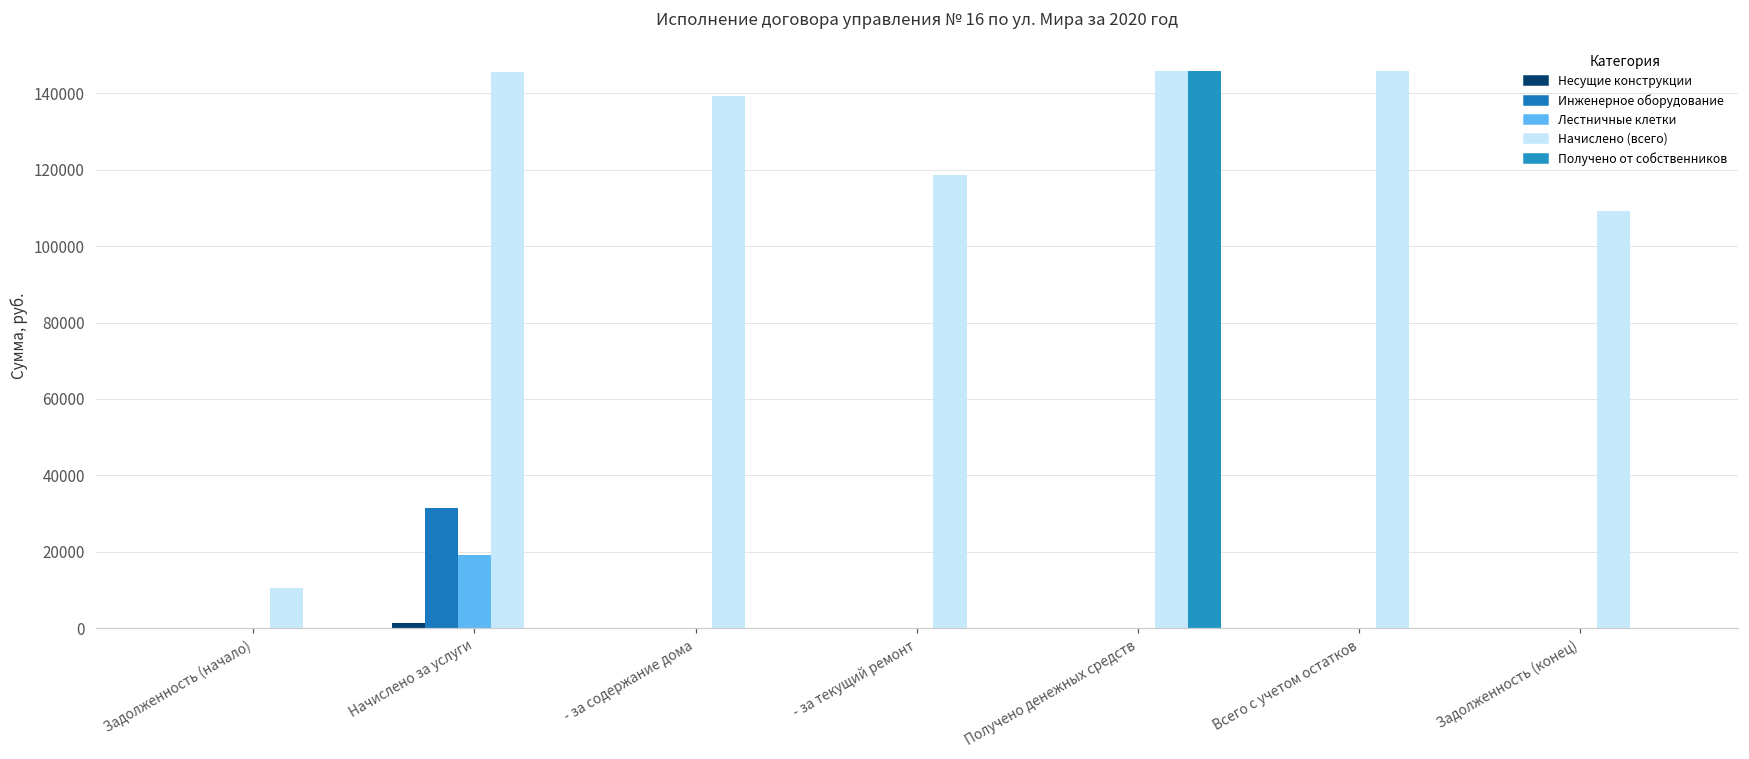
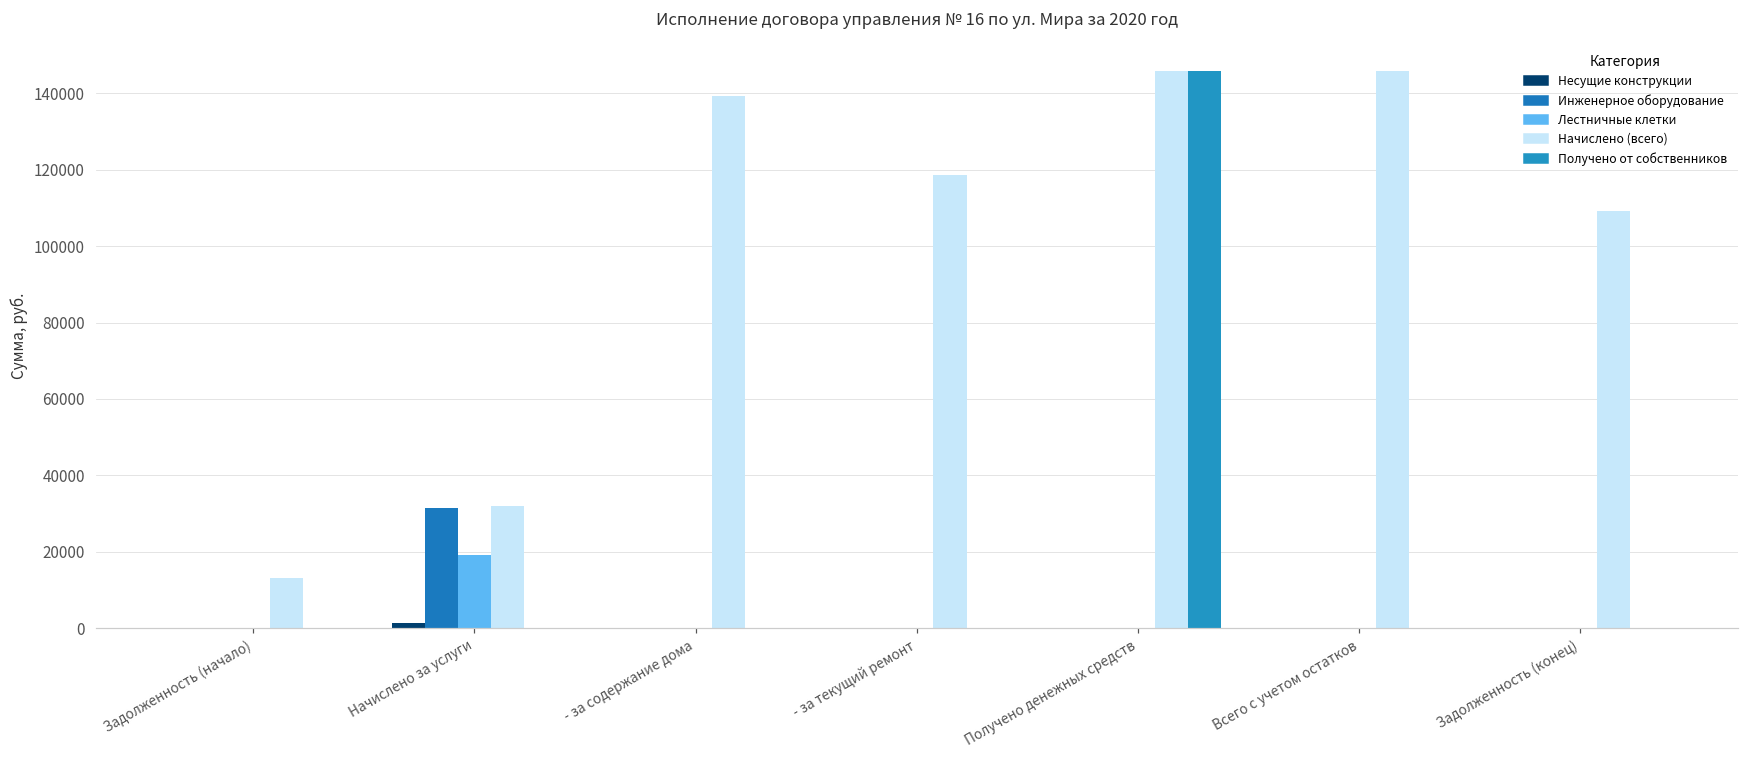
Начислено (всего), Задолженность (начало): 11000 -> 13000
Начислено (всего), Начислено за услуги: 146000 -> 32000
